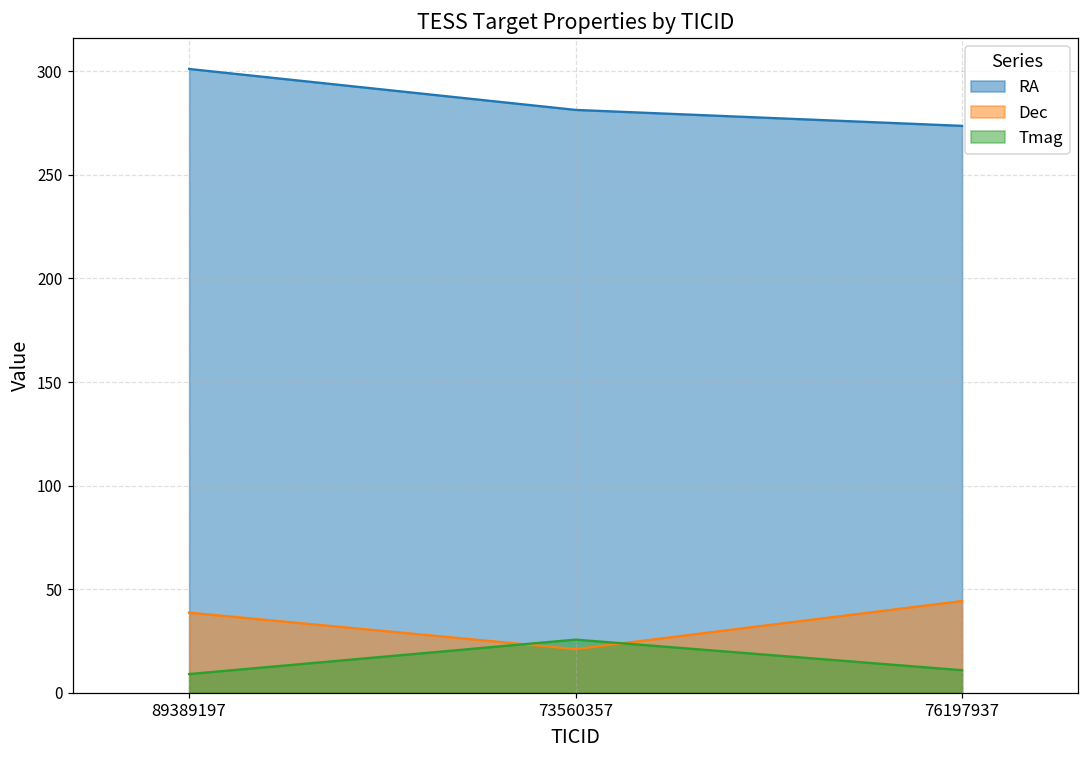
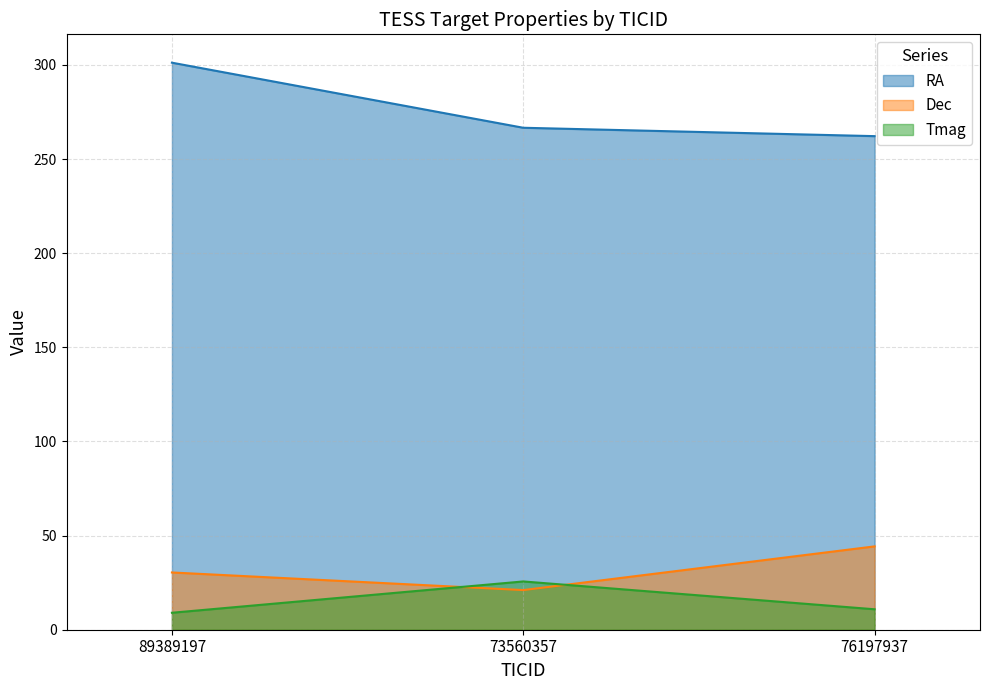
Dec, 89389197: 39 -> 30
RA, 73560357: 281 -> 267
RA, 76197937: 274 -> 262
